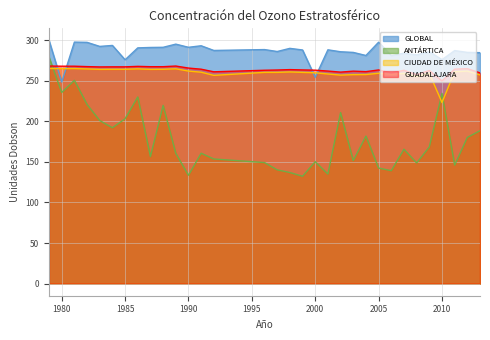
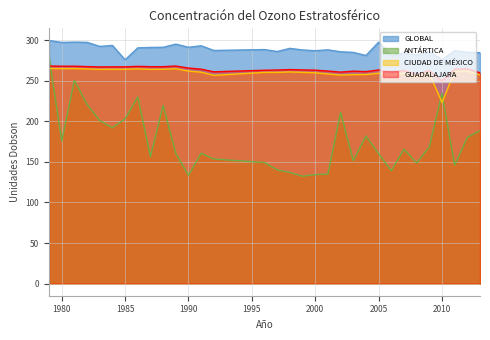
GLOBAL, 1980: 250 -> 300
ANTÁRTICA, 1980: 240 -> 180
GLOBAL, 2000: 250 -> 290
ANTÁRTICA, 2000: 150 -> 130
ANTÁRTICA, 2005: 140 -> 160
